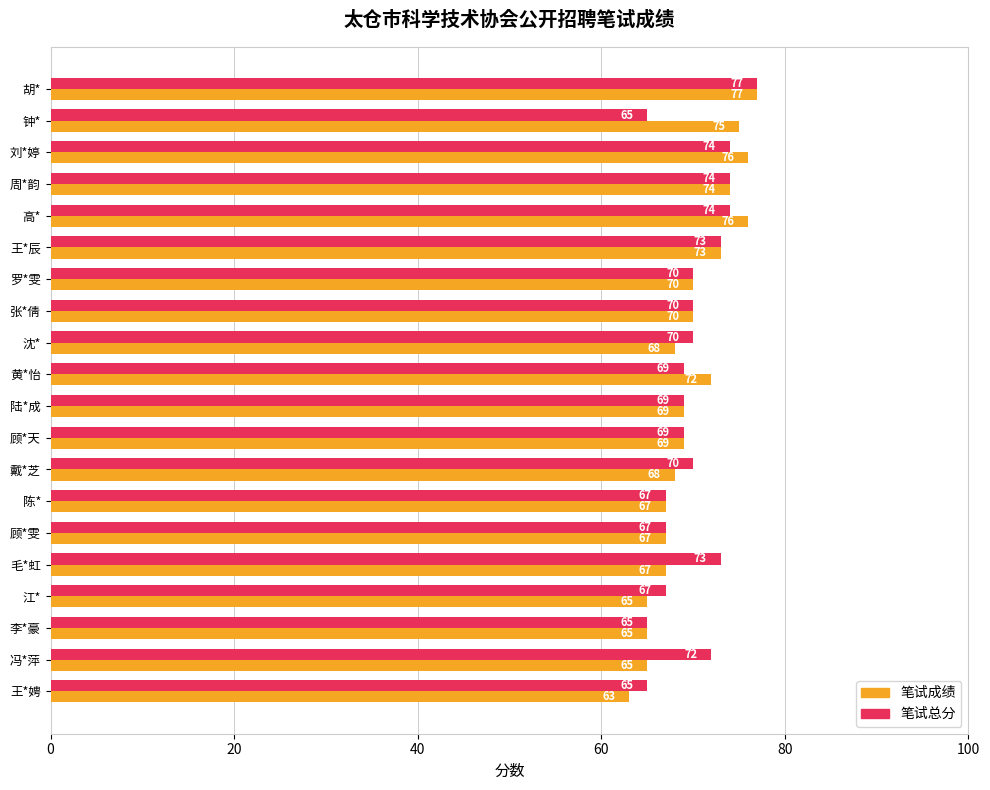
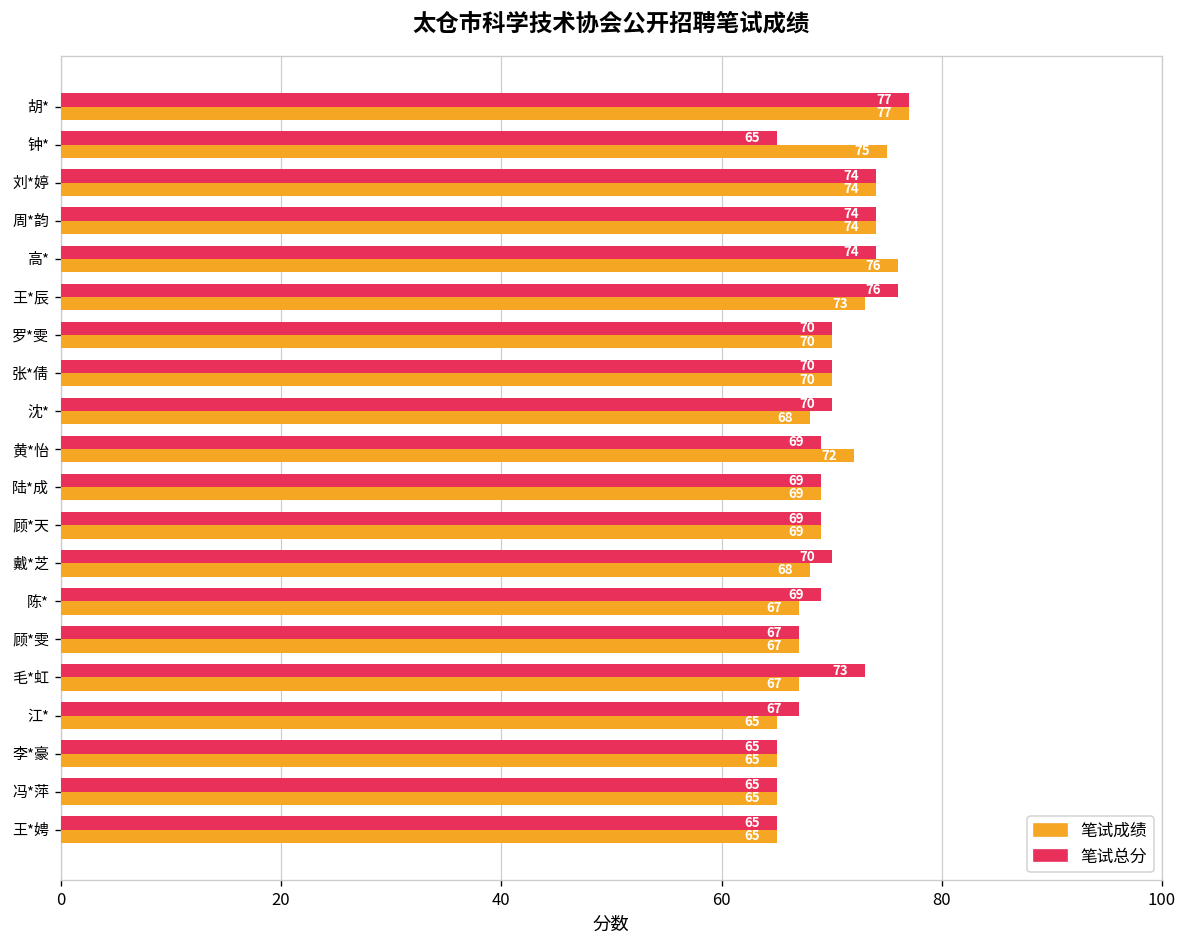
笔试成绩, 刘*婷: 76 -> 74
笔试总分, 王*辰: 73 -> 76
笔试总分, 陈*: 67 -> 69
笔试总分, 冯*萍: 72 -> 65
笔试成绩, 王*娉: 63 -> 65
